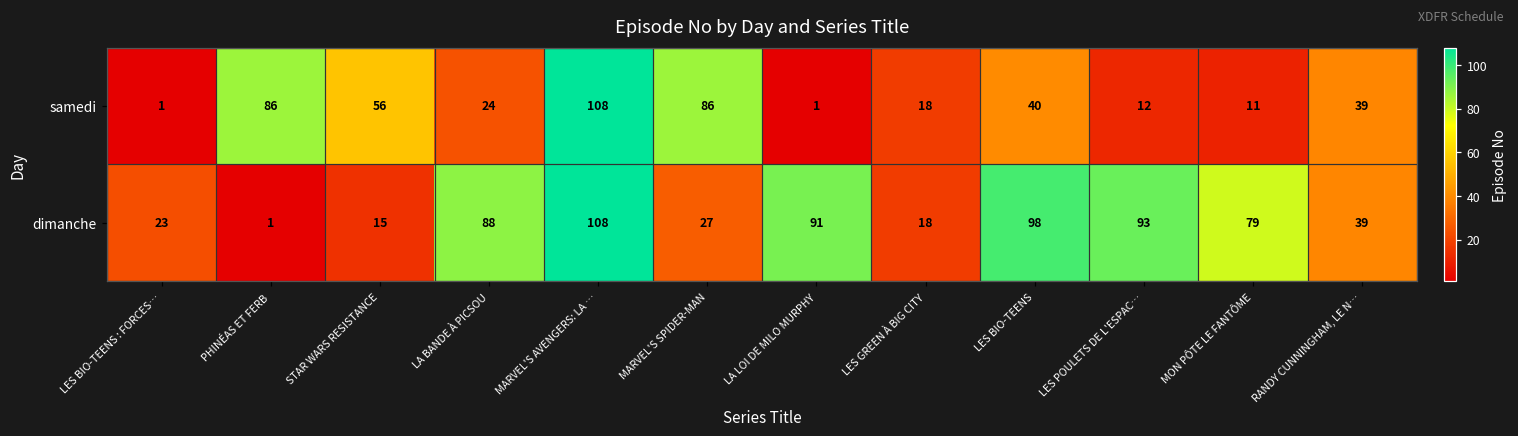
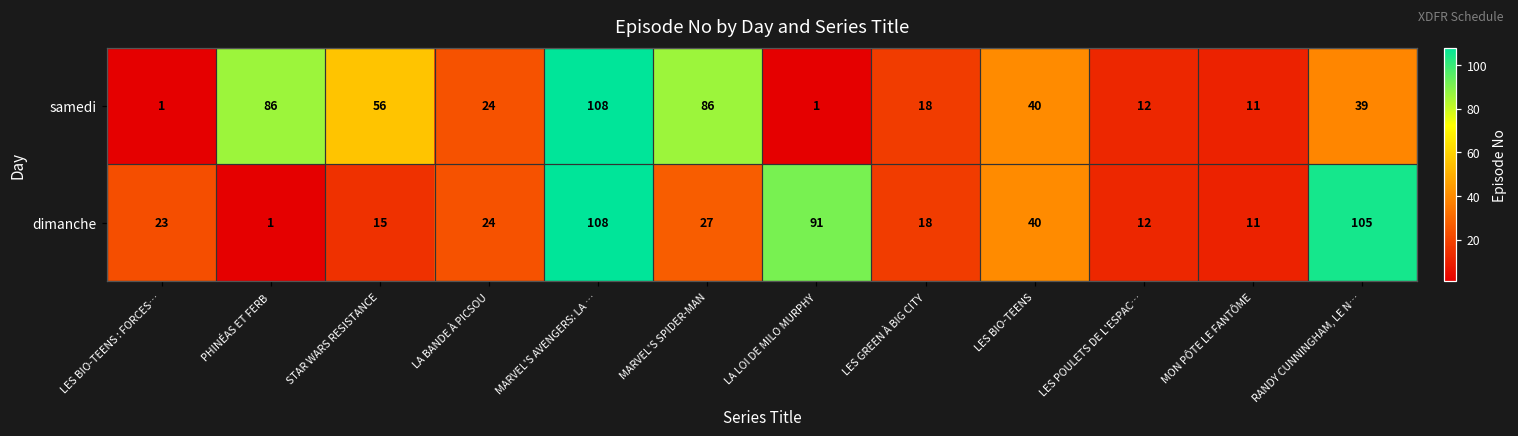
dimanche, LA BANDE À PICSOU: 88 -> 24
dimanche, LES BIO-TEENS: 98 -> 40
dimanche, LES POULETS DE L'ESPAC…: 93 -> 12
dimanche, MON PÔTE LE FANTÔME: 79 -> 11
dimanche, RANDY CUNNINGHAM, LE N…: 39 -> 105
